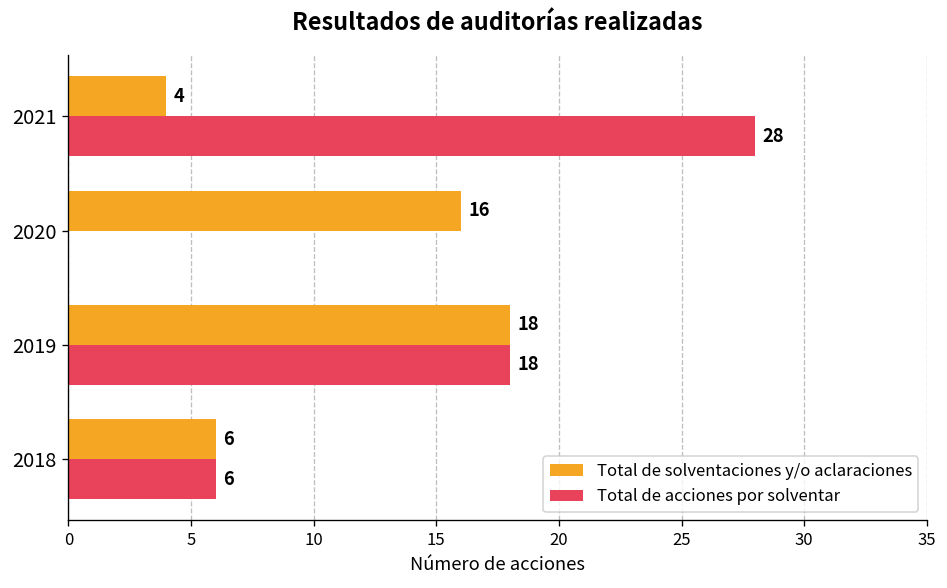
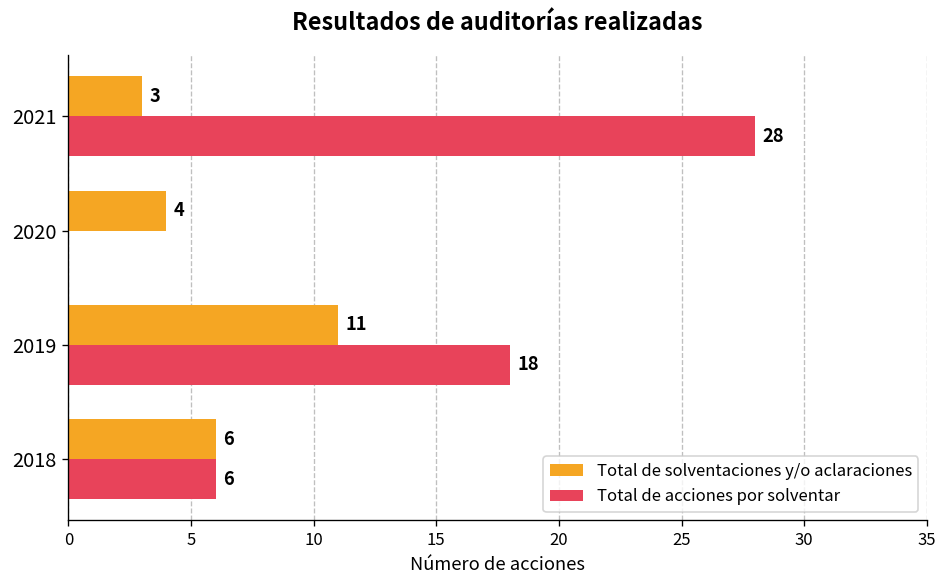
Total de solventaciones y/o aclaraciones, 2021: 4 -> 3
Total de solventaciones y/o aclaraciones, 2020: 16 -> 4
Total de solventaciones y/o aclaraciones, 2019: 18 -> 11
